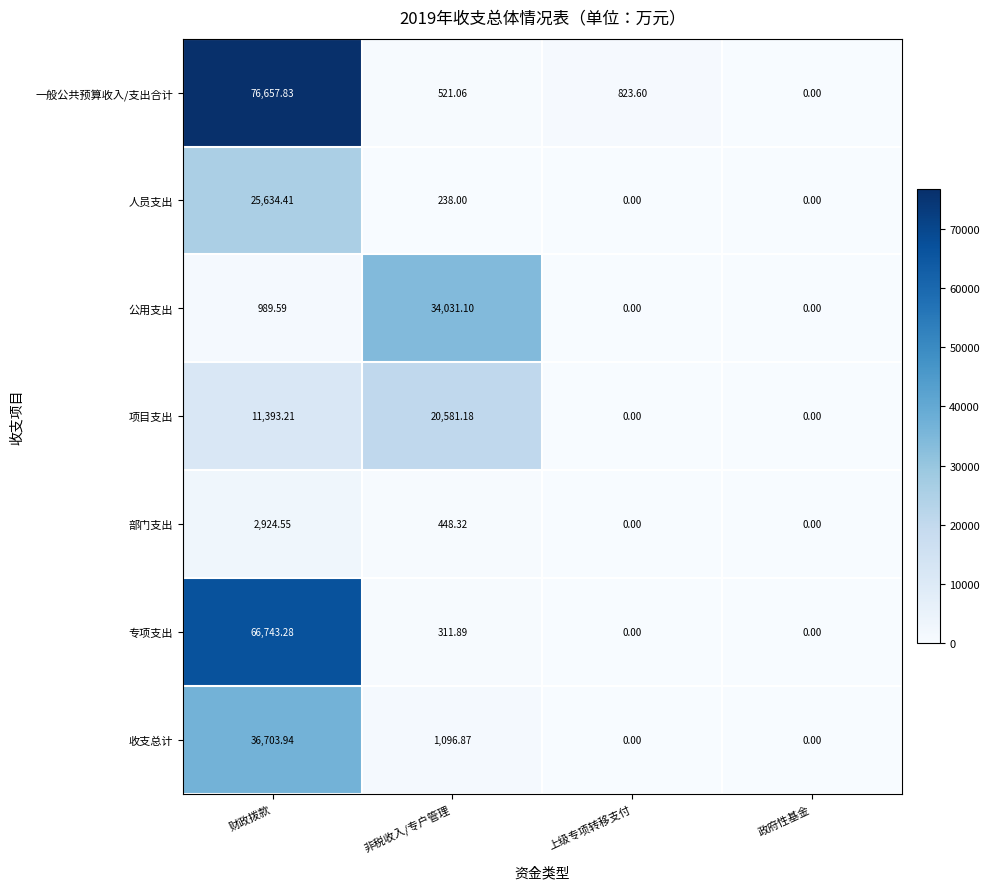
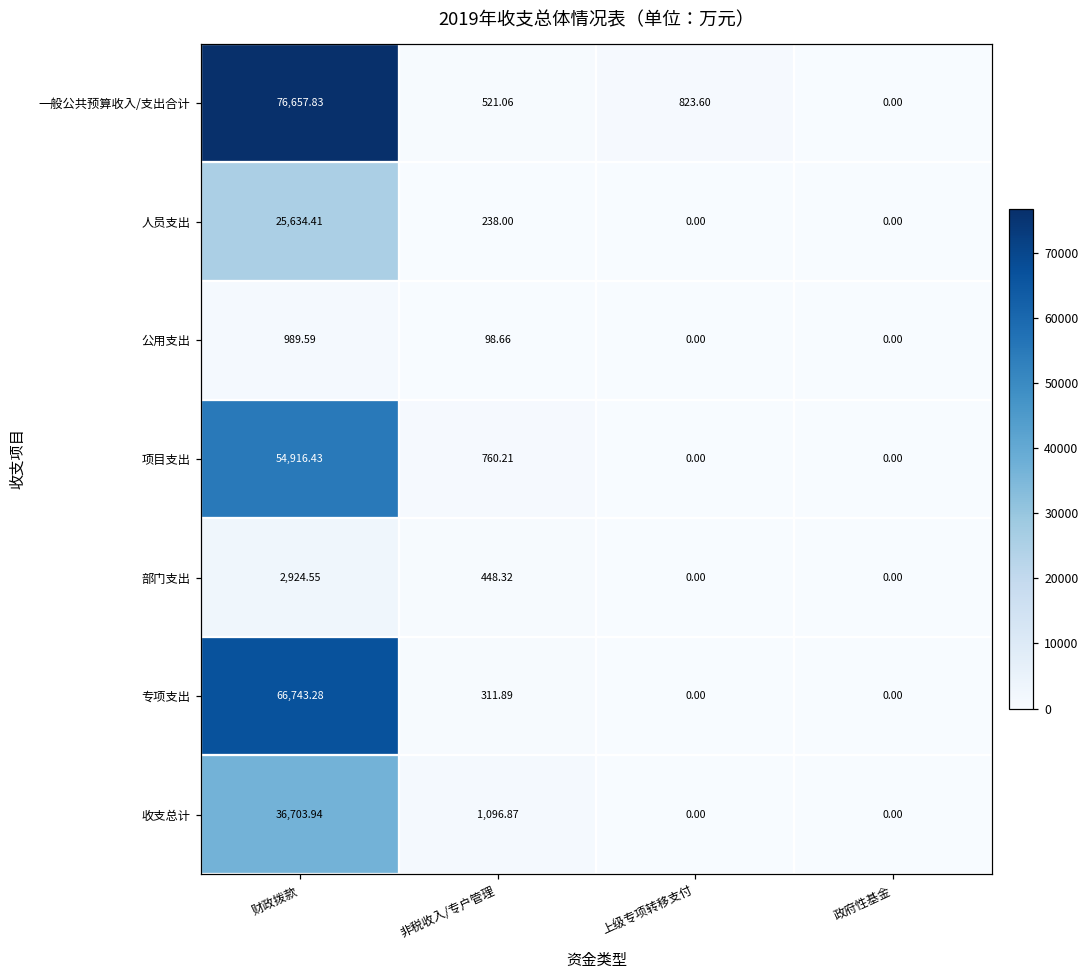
公用支出, 非税收入/专户管理: 34,031.10 -> 98.66
项目支出, 财政拨款: 11,393.21 -> 54,916.43
项目支出, 非税收入/专户管理: 20,581.18 -> 760.21
